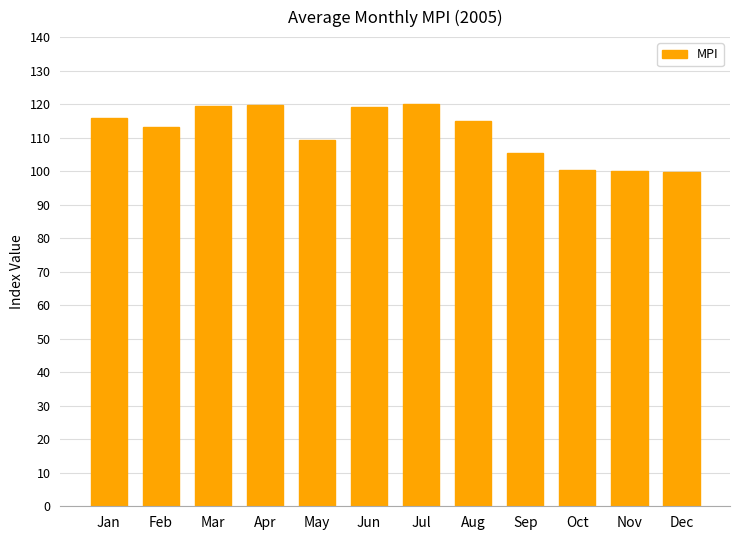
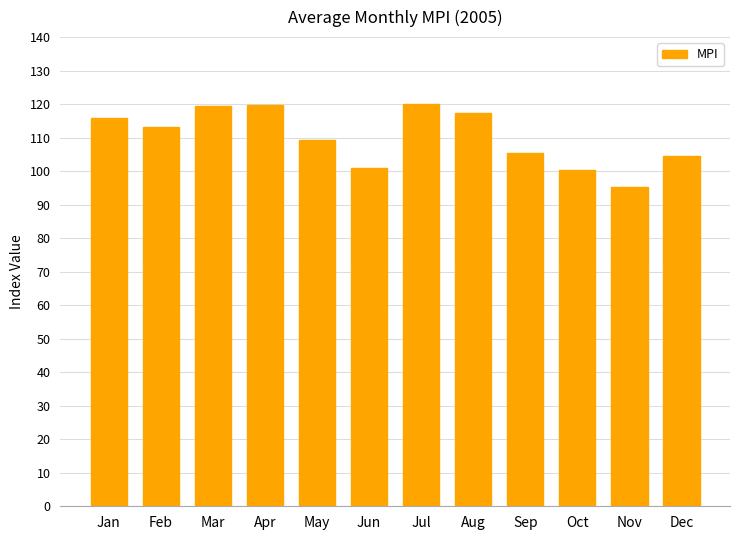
Jun: 119 -> 101
Aug: 115 -> 117
Nov: 100 -> 95
Dec: 100 -> 105
